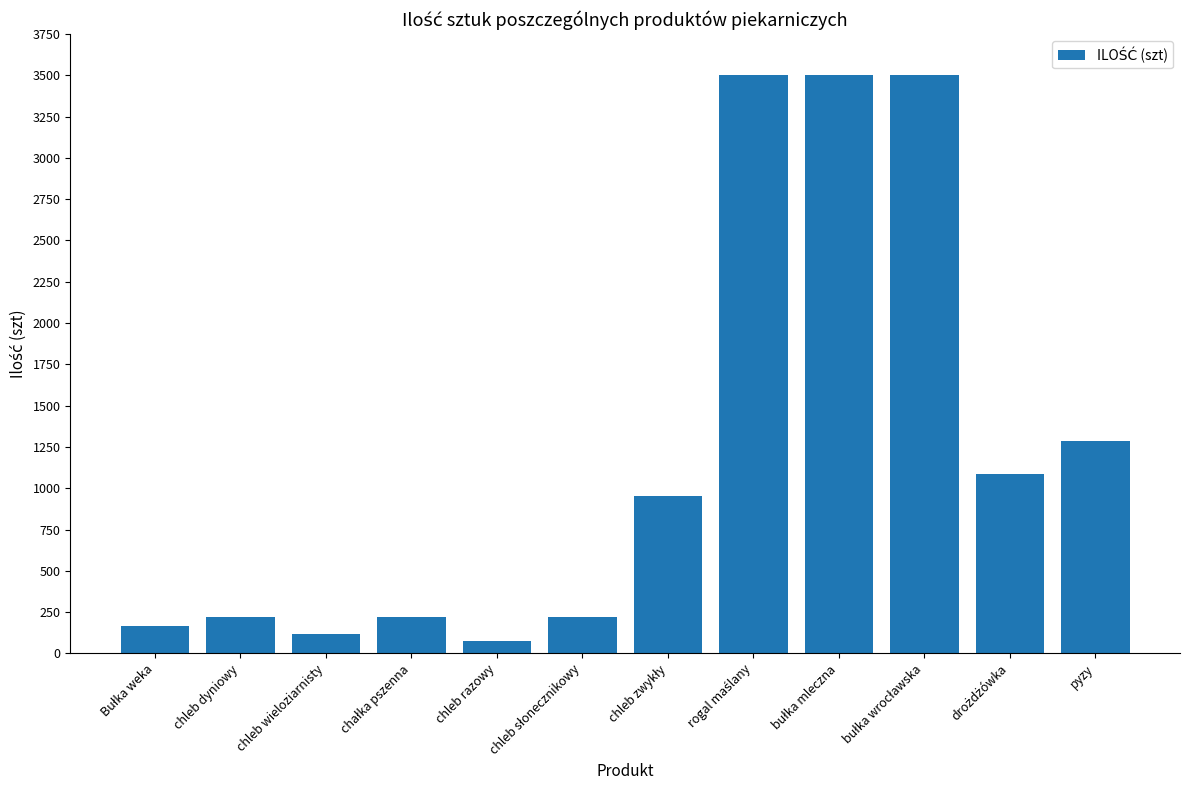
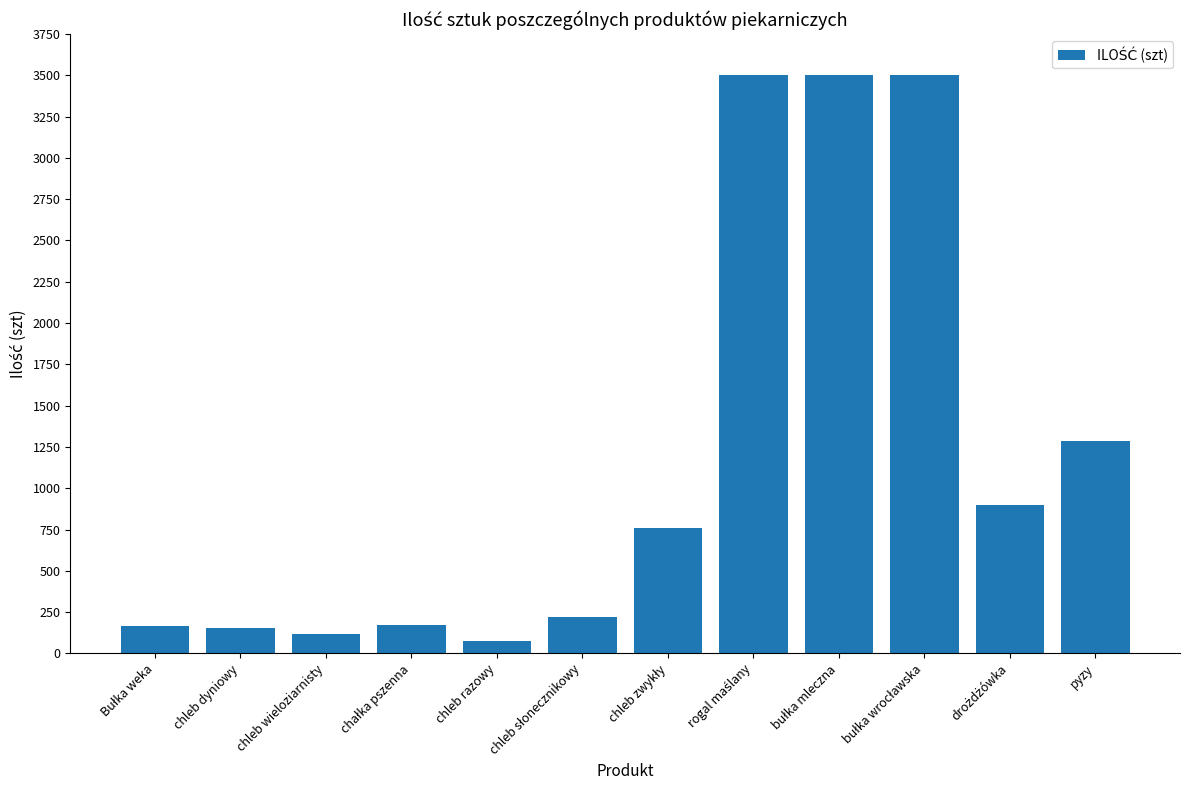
chleb dyniowy: 220 -> 150
chałka pszenna: 220 -> 170
chleb zwykły: 950 -> 760
drożdżówka: 1080 -> 900
